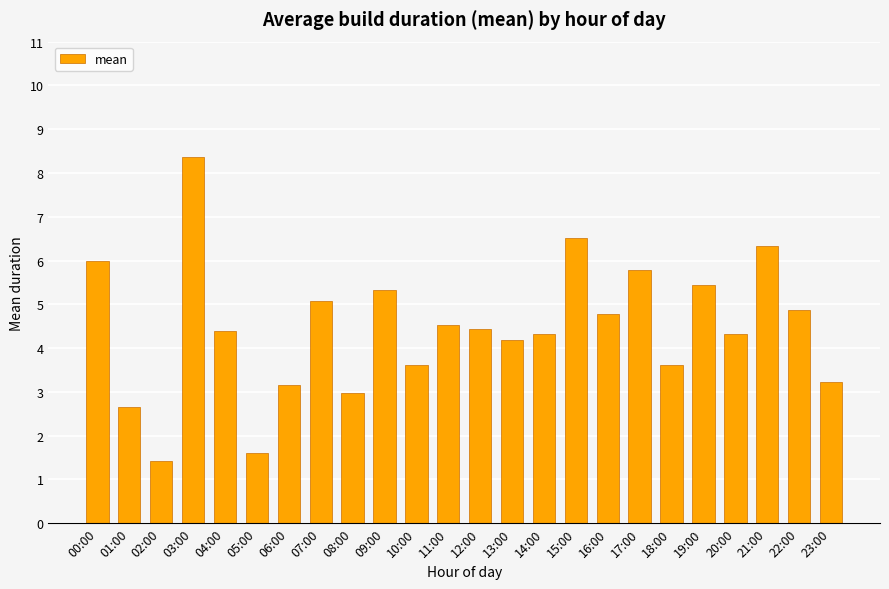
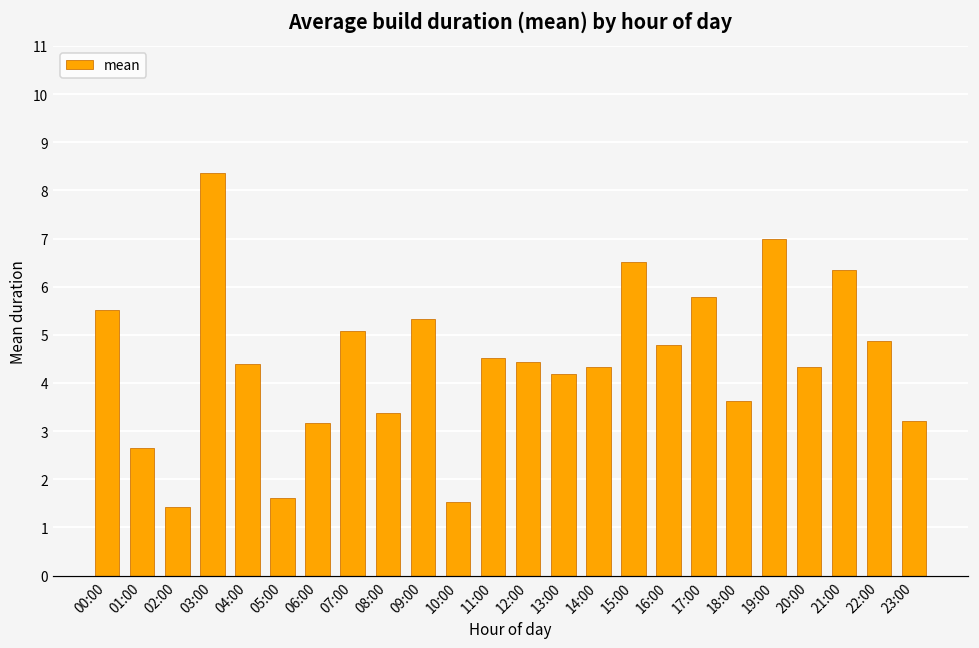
00:00: 6.0 -> 5.5
08:00: 3.0 -> 3.4
10:00: 3.6 -> 1.5
19:00: 5.4 -> 7.0
